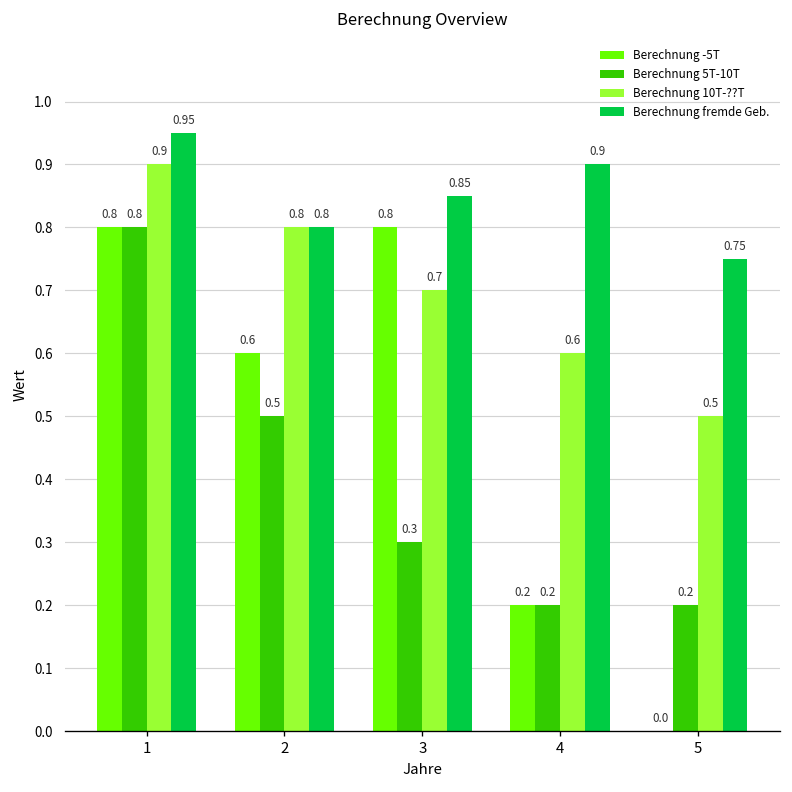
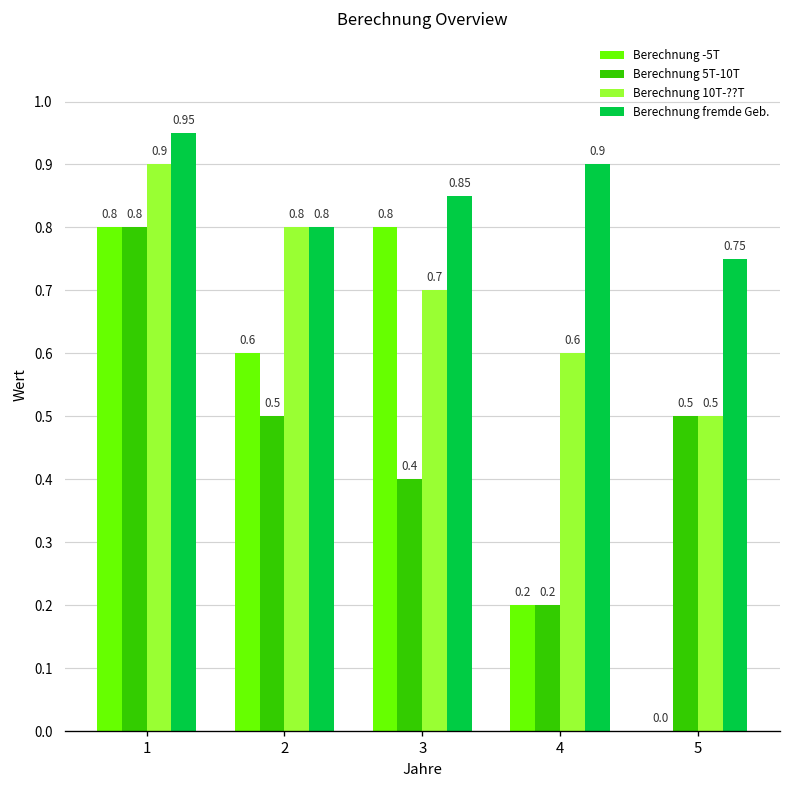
Berechnung 5T-10T, 3: 0.3 -> 0.4
Berechnung 5T-10T, 5: 0.2 -> 0.5
